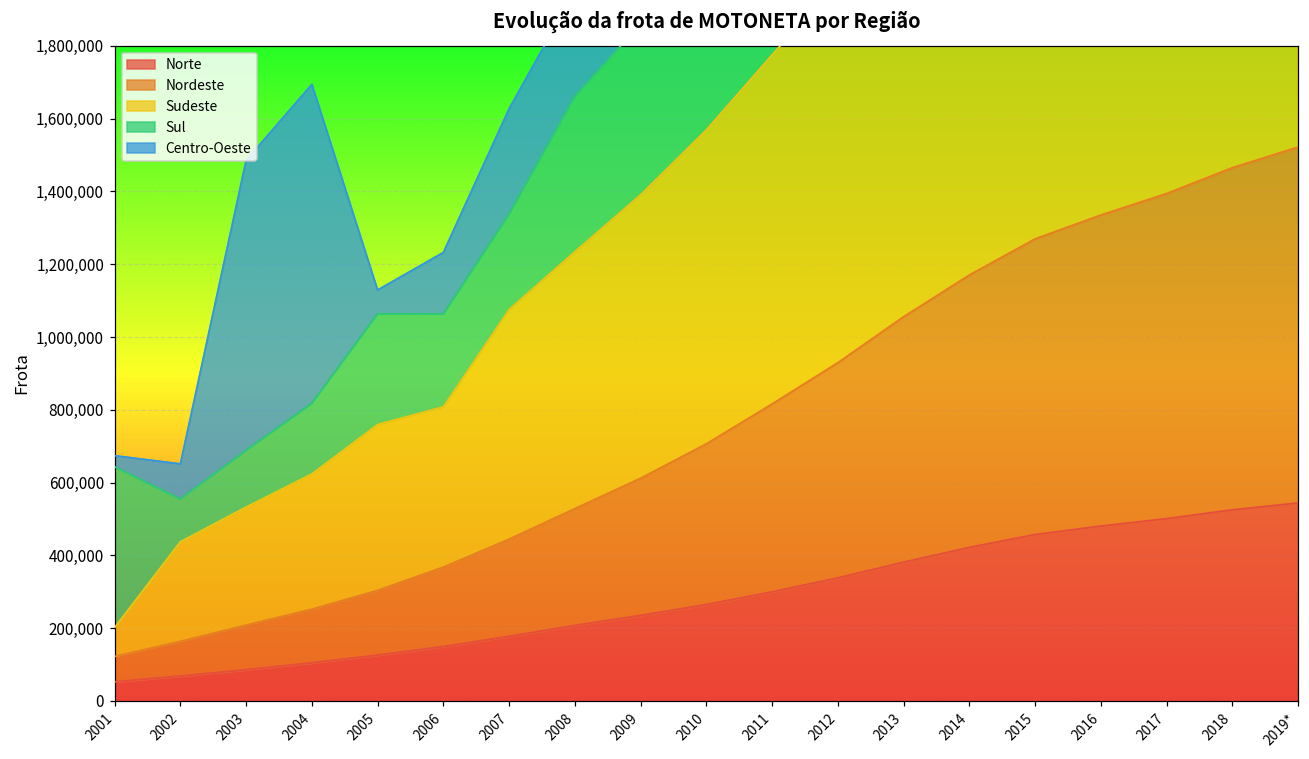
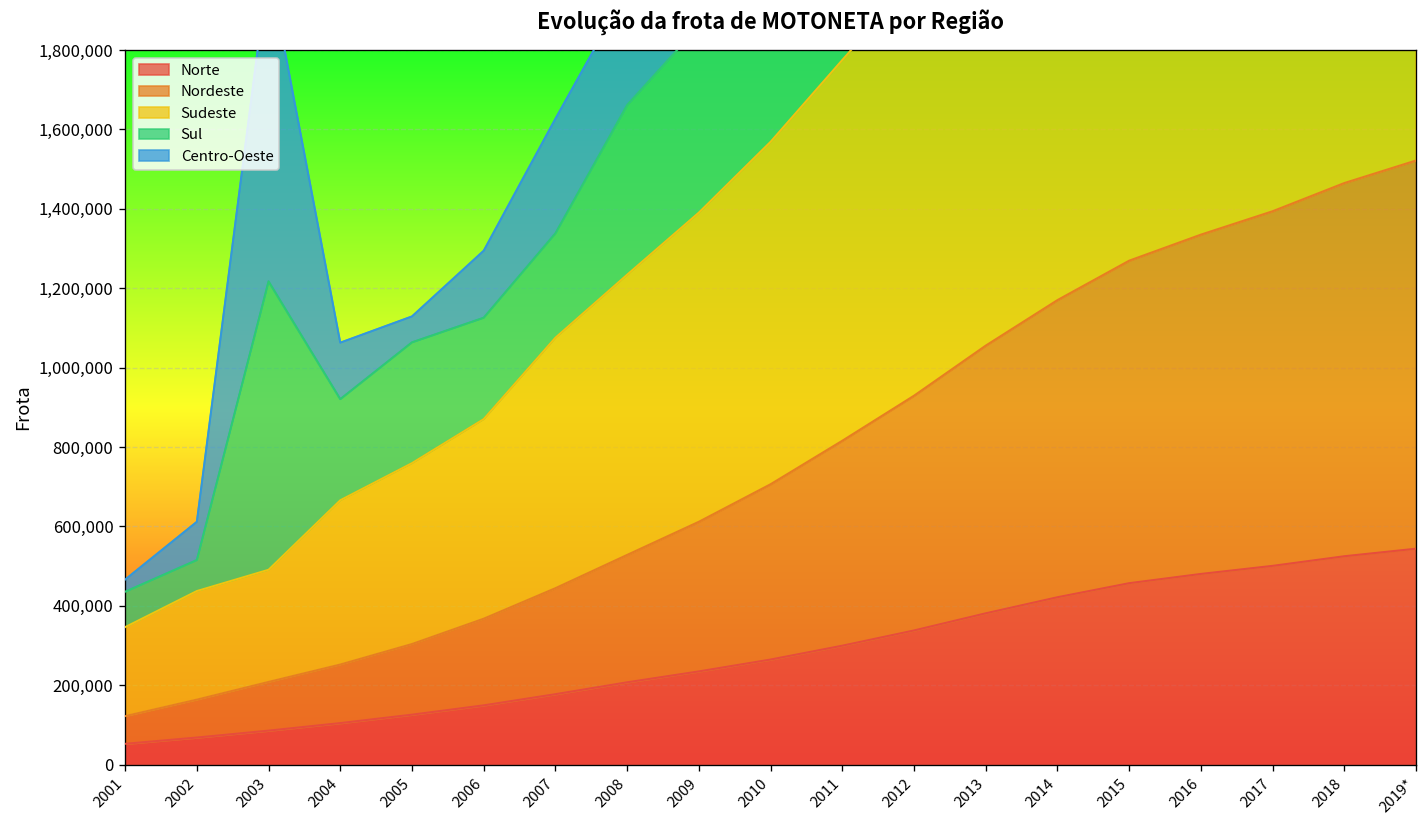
Sudeste, 2001: 80,000 -> 220,000
Sul, 2001: 440,000 -> 90,000
Sul, 2002: 120,000 -> 80,000
Sudeste, 2003: 320,000 -> 280,000
Sul, 2003: 160,000 -> 730,000
Sudeste, 2004: 370,000 -> 410,000
Sul, 2004: 190,000 -> 250,000
Centro-Oeste, 2004: 880,000 -> 140,000
Sudeste, 2006: 440,000 -> 500,000
